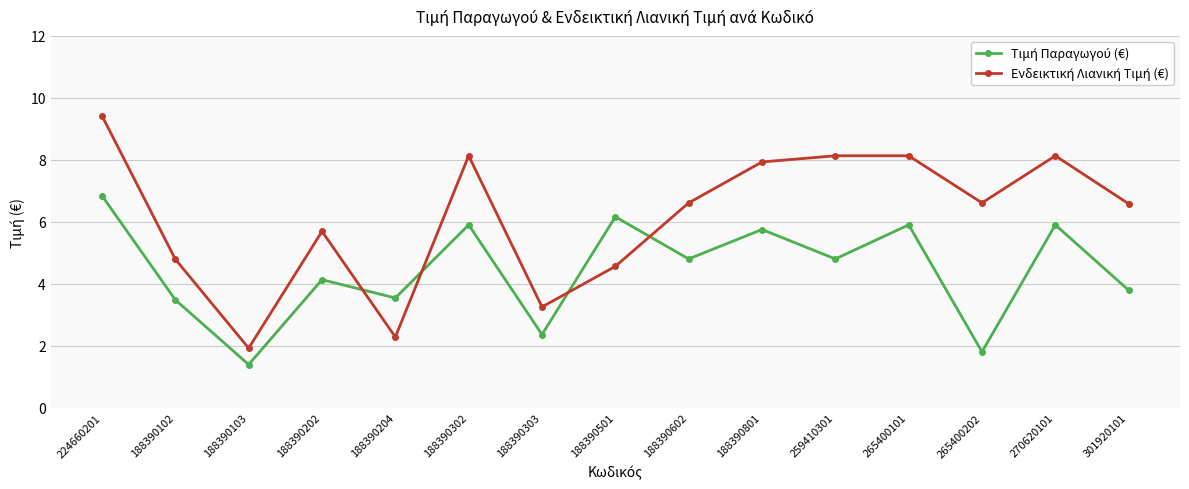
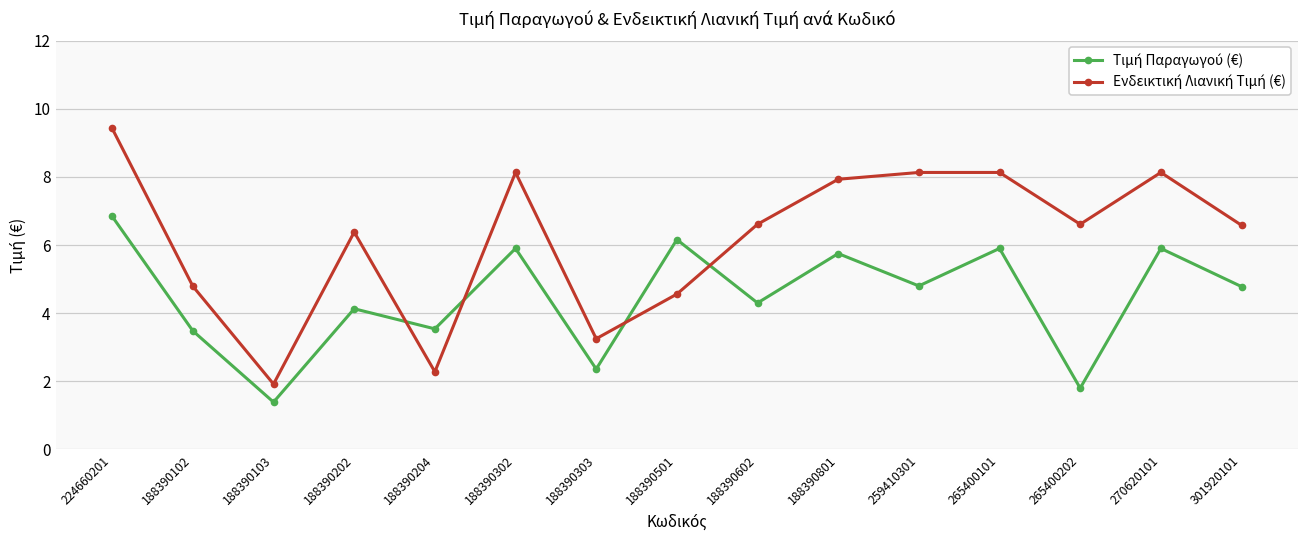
Ενδεικτική Λιανική Τιμή (€), 188390202: 5.7 -> 6.4
Τιμή Παραγωγού (€), 188390602: 4.8 -> 4.3
Τιμή Παραγωγού (€), 301920101: 3.8 -> 4.8
